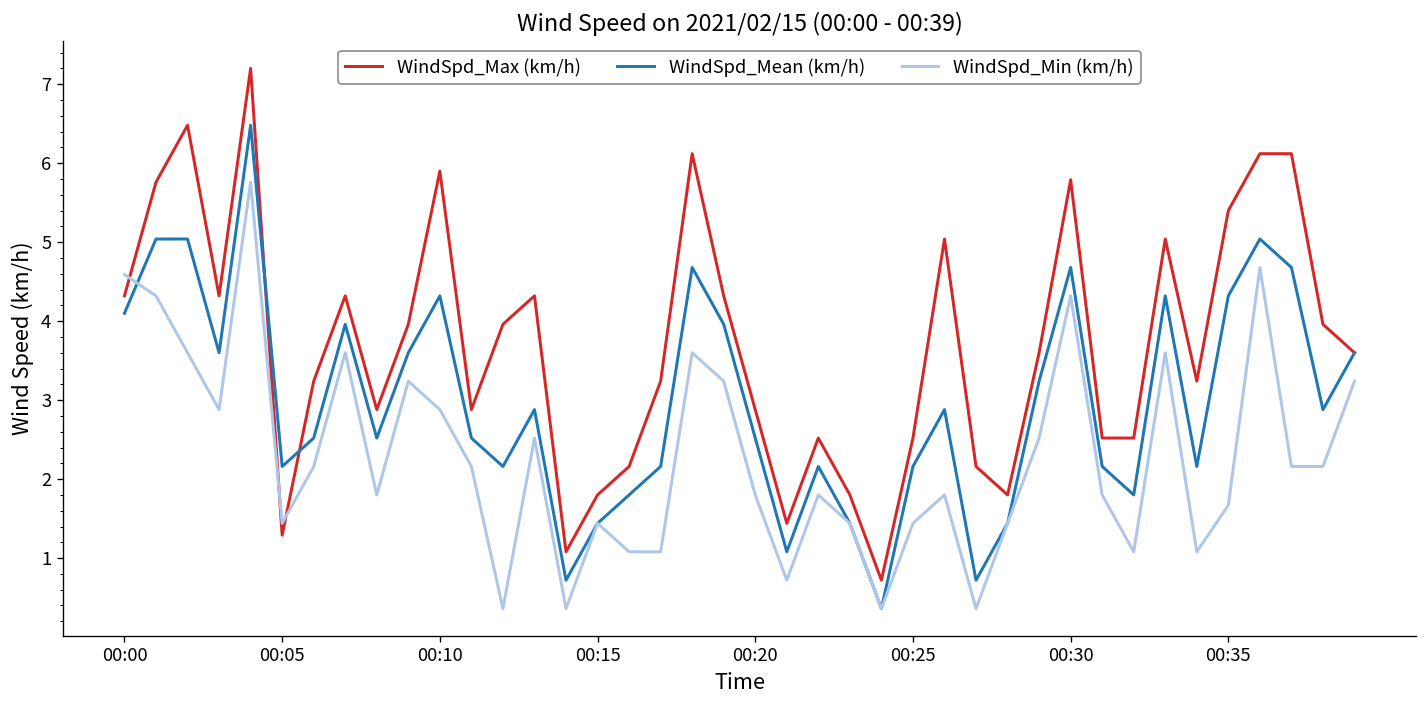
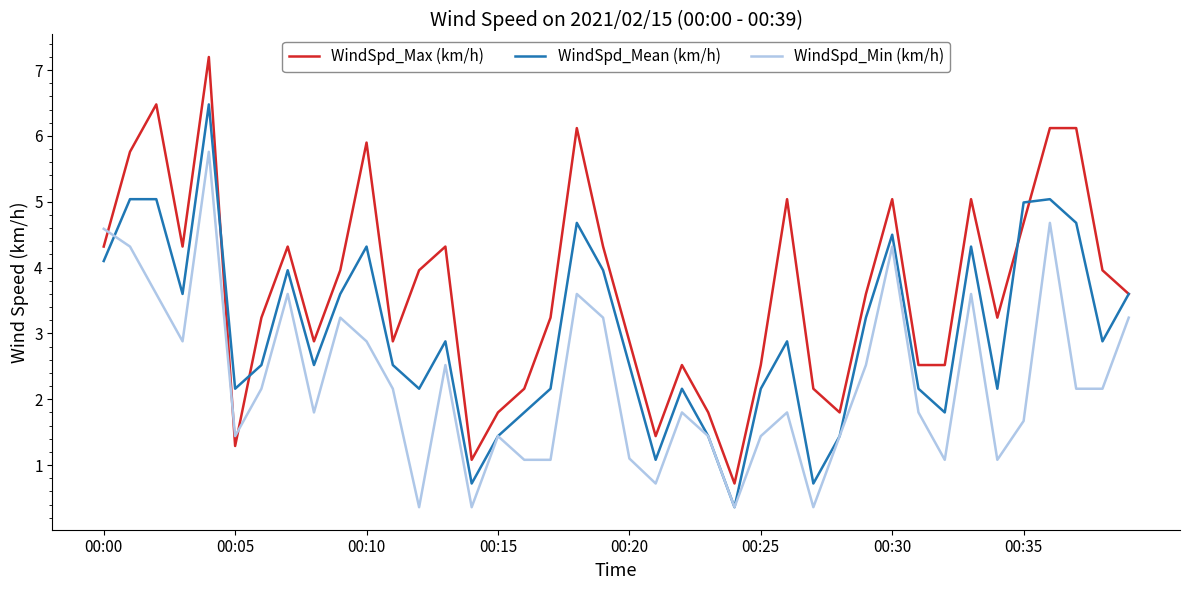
WindSpd_Min (km/h), 00:20: 1.8 -> 1.1
WindSpd_Max (km/h), 00:30: 5.8 -> 5.0
WindSpd_Mean (km/h), 00:30: 4.7 -> 4.5
WindSpd_Max (km/h), 00:35: 5.4 -> 4.7
WindSpd_Mean (km/h), 00:35: 4.3 -> 5.0
